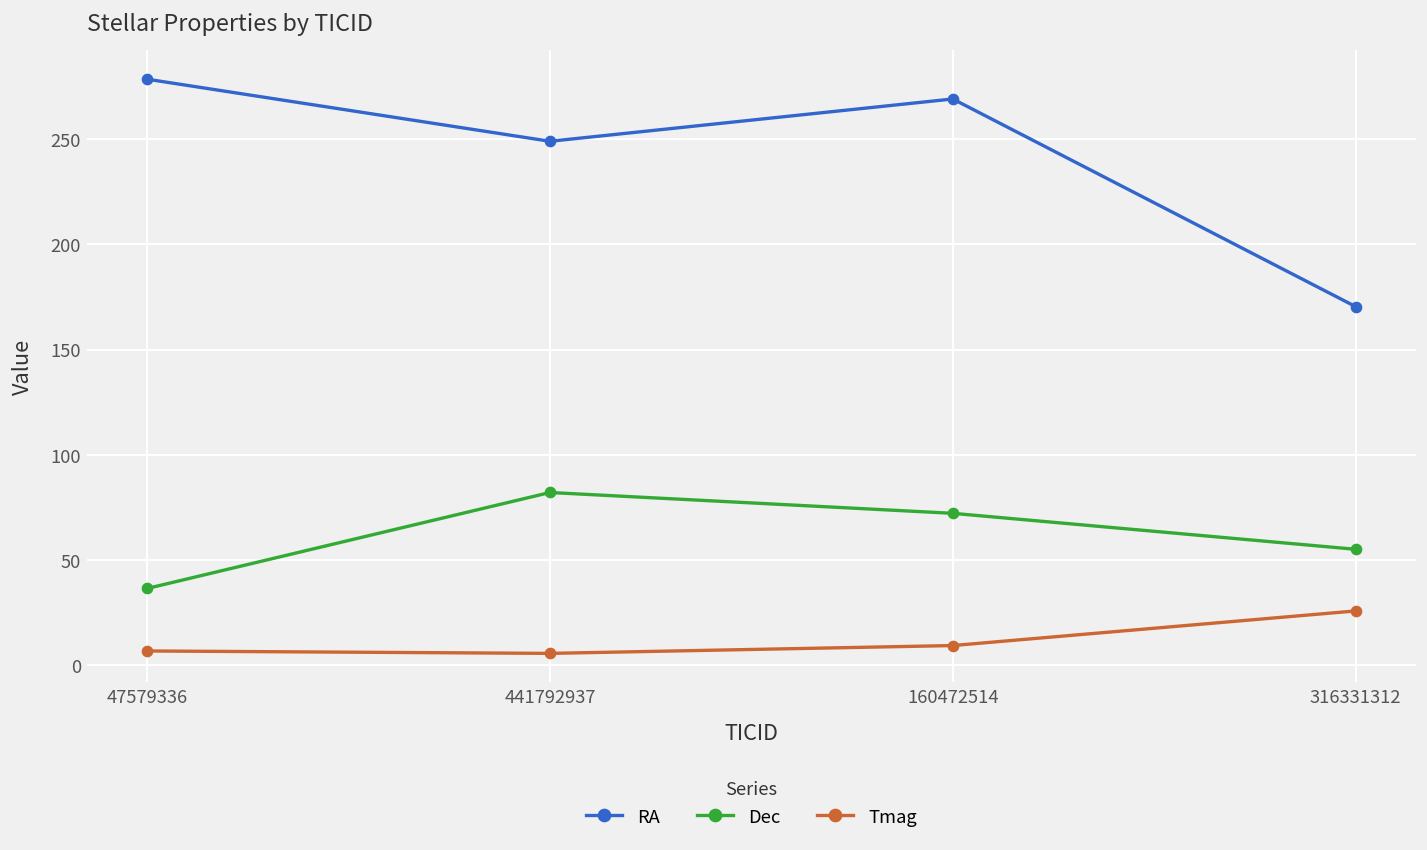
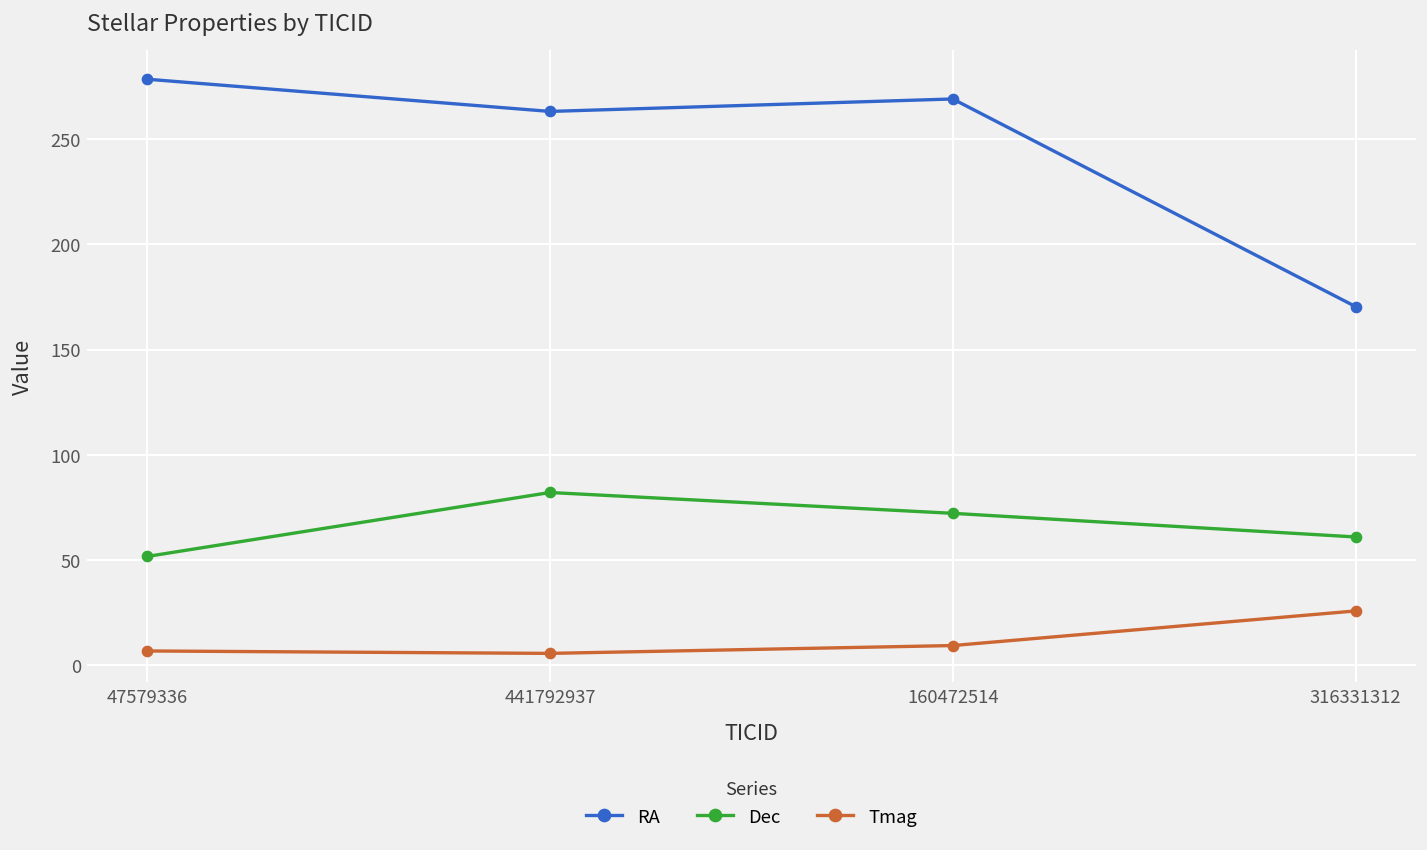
Dec, 47579336: 37 -> 52
RA, 441792937: 249 -> 263
Dec, 316331312: 55 -> 61
